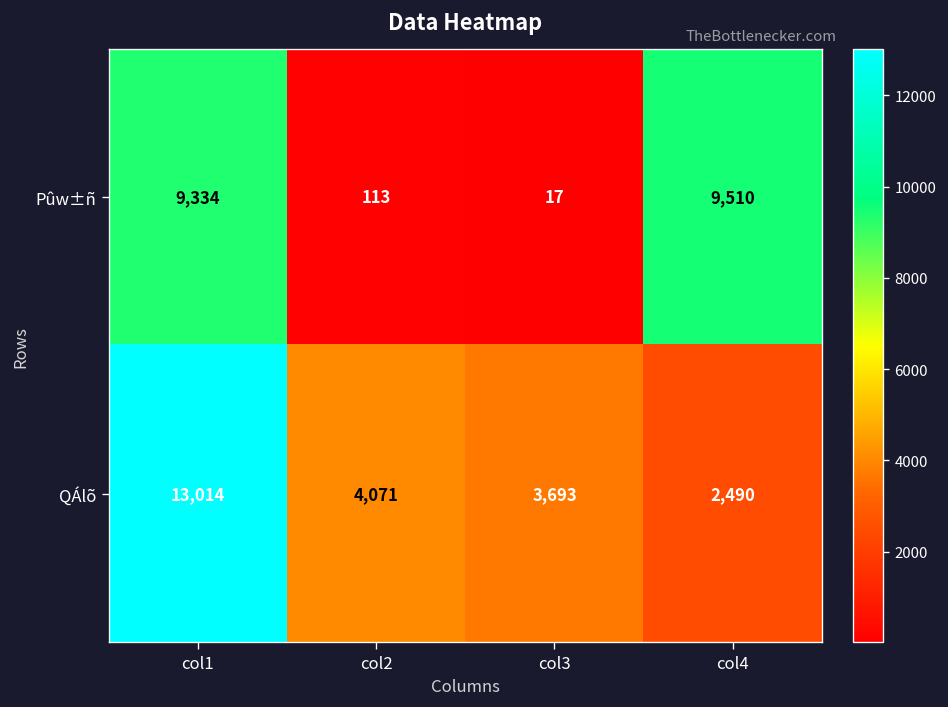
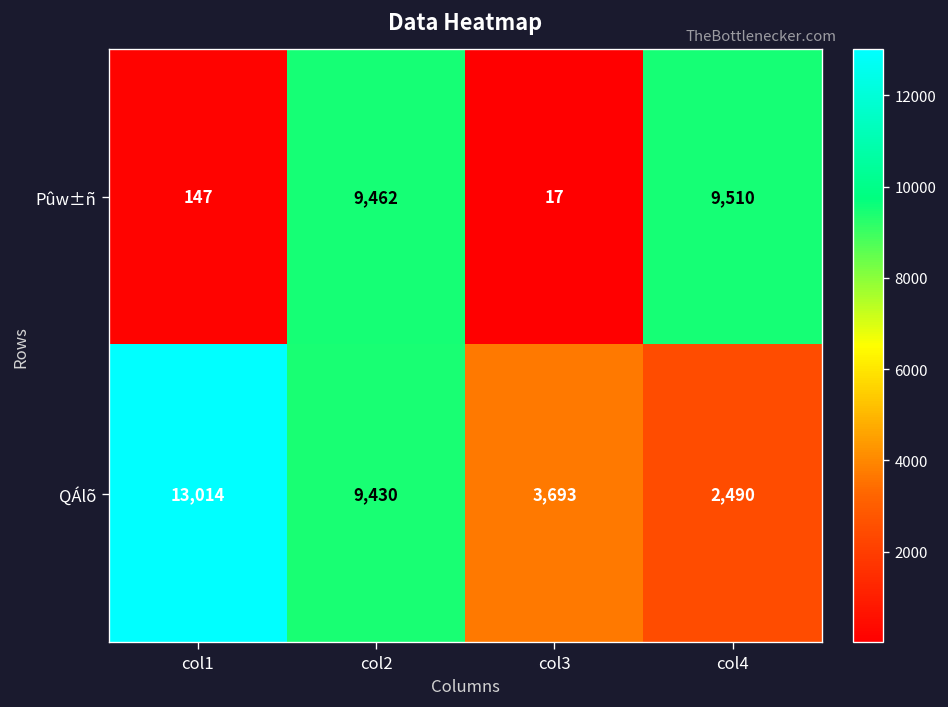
Pûw±ñ, col1: 9,334 -> 147
Pûw±ñ, col2: 113 -> 9,462
QÁlõ, col2: 4,071 -> 9,430
